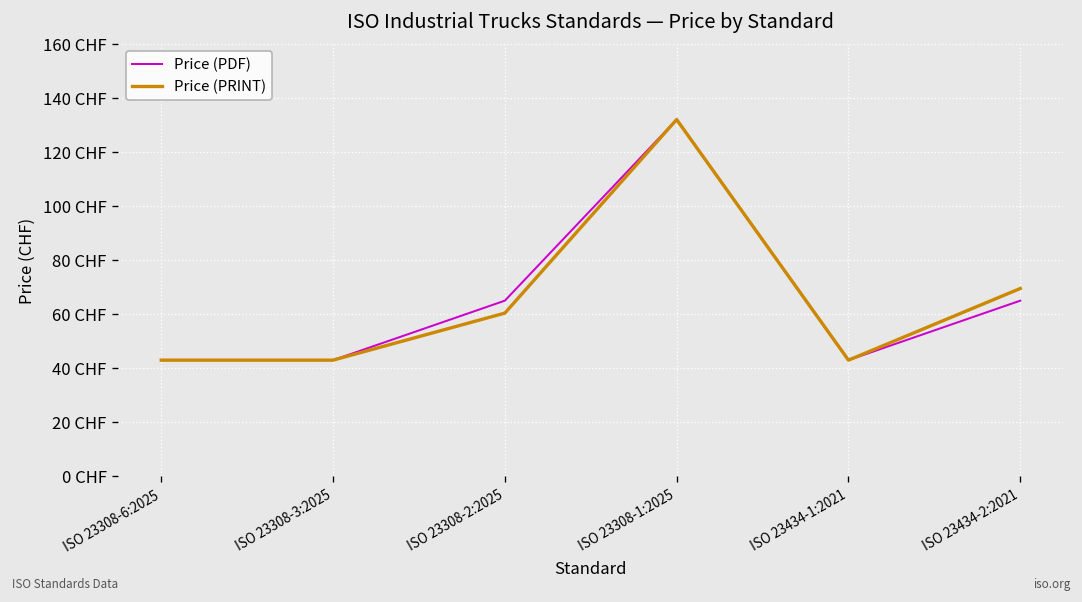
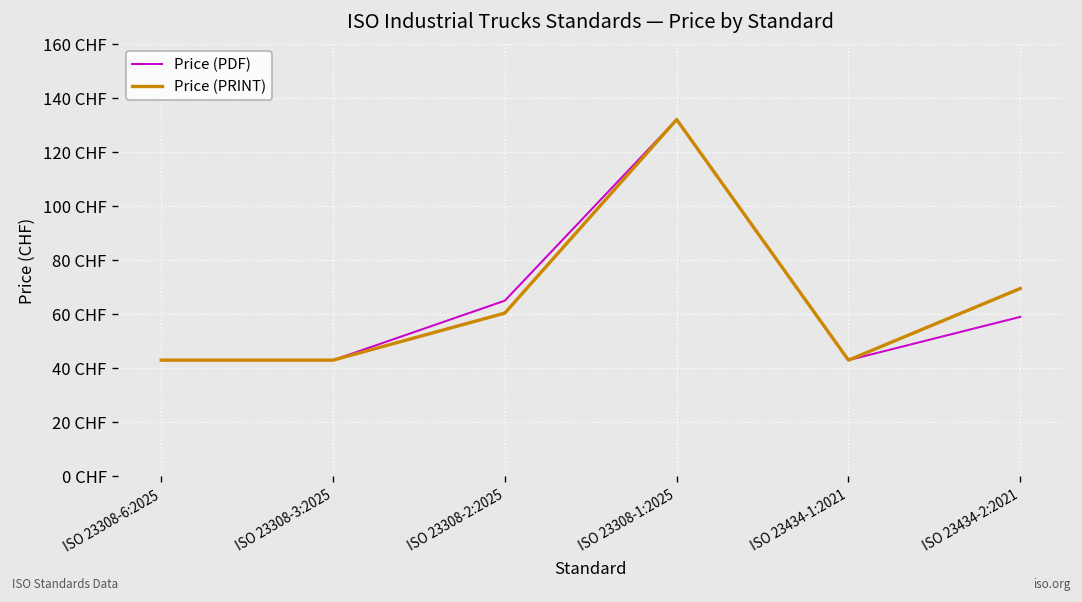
Price (PDF), ISO 23434-2:2021: 65 CHF -> 59 CHF
